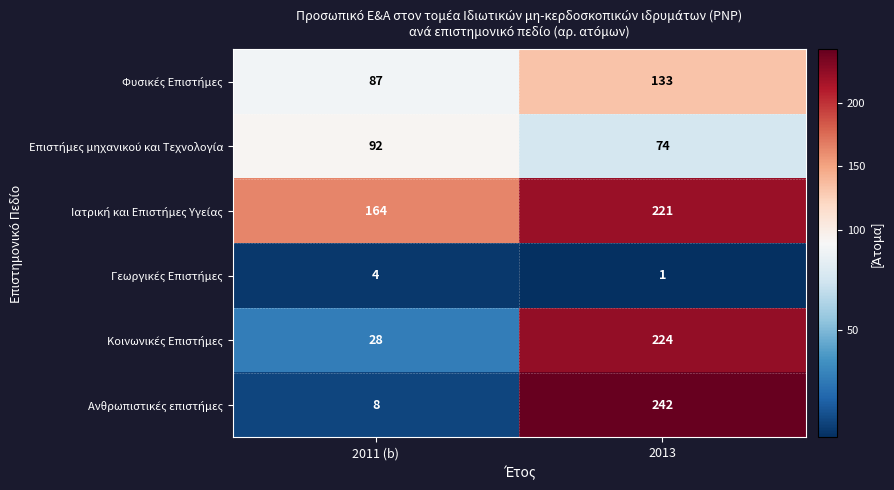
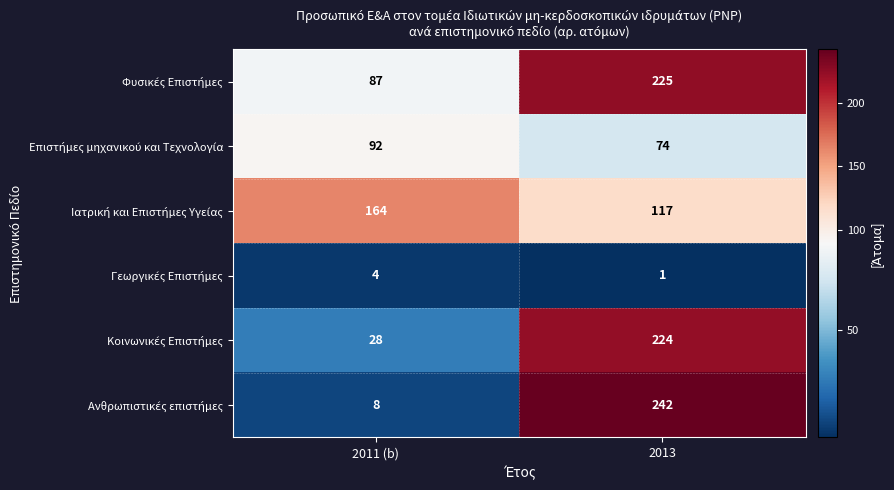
Φυσικές Επιστήμες, 2013: 133 -> 225
Ιατρική και Επιστήμες Υγείας, 2013: 221 -> 117
